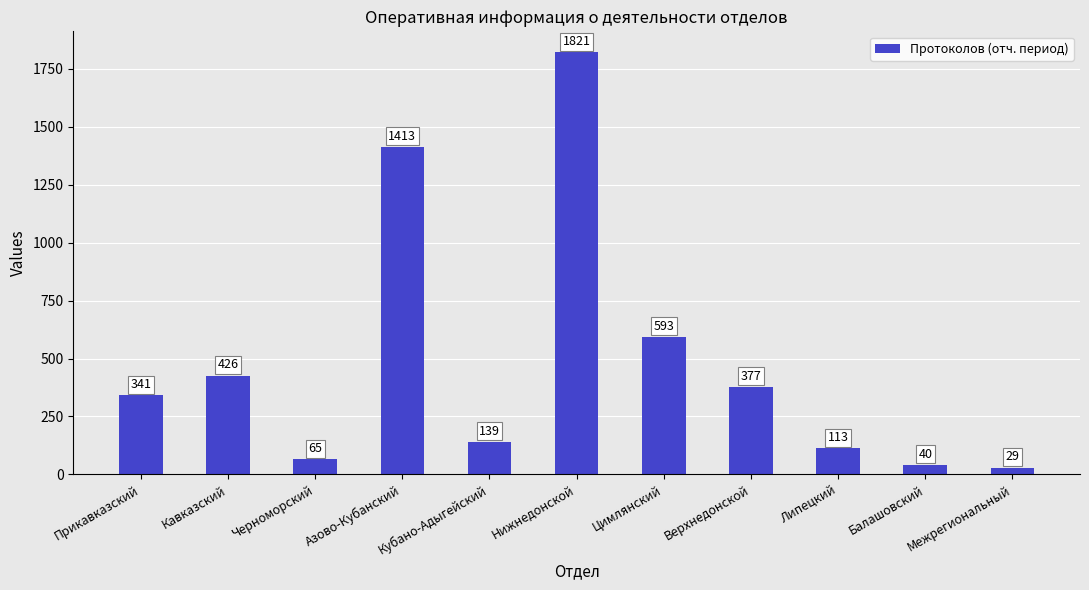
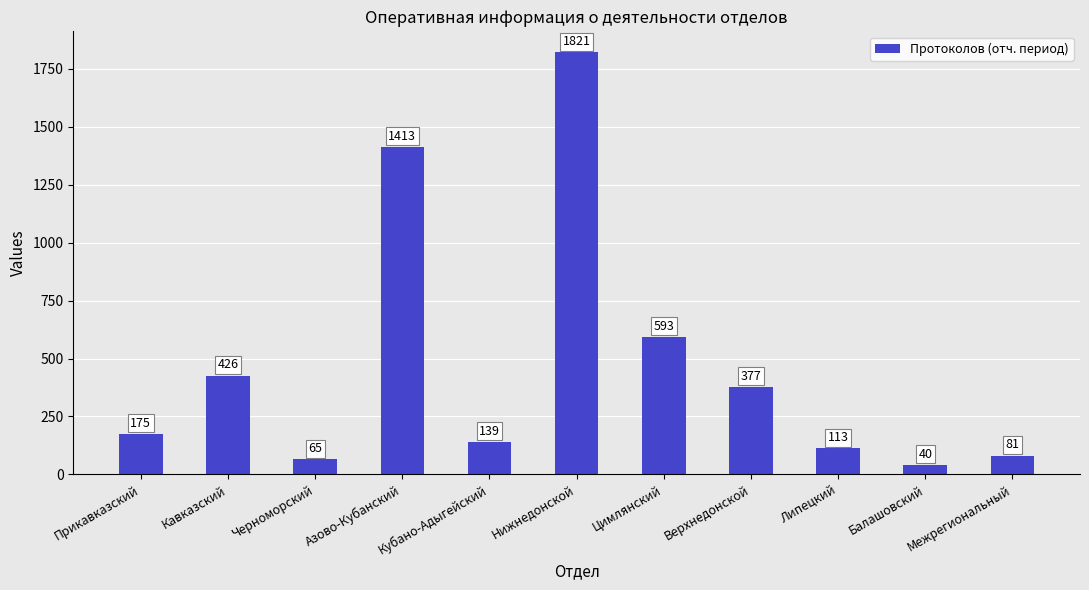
Прикавказский: 341 -> 175
Межрегиональный: 29 -> 81
